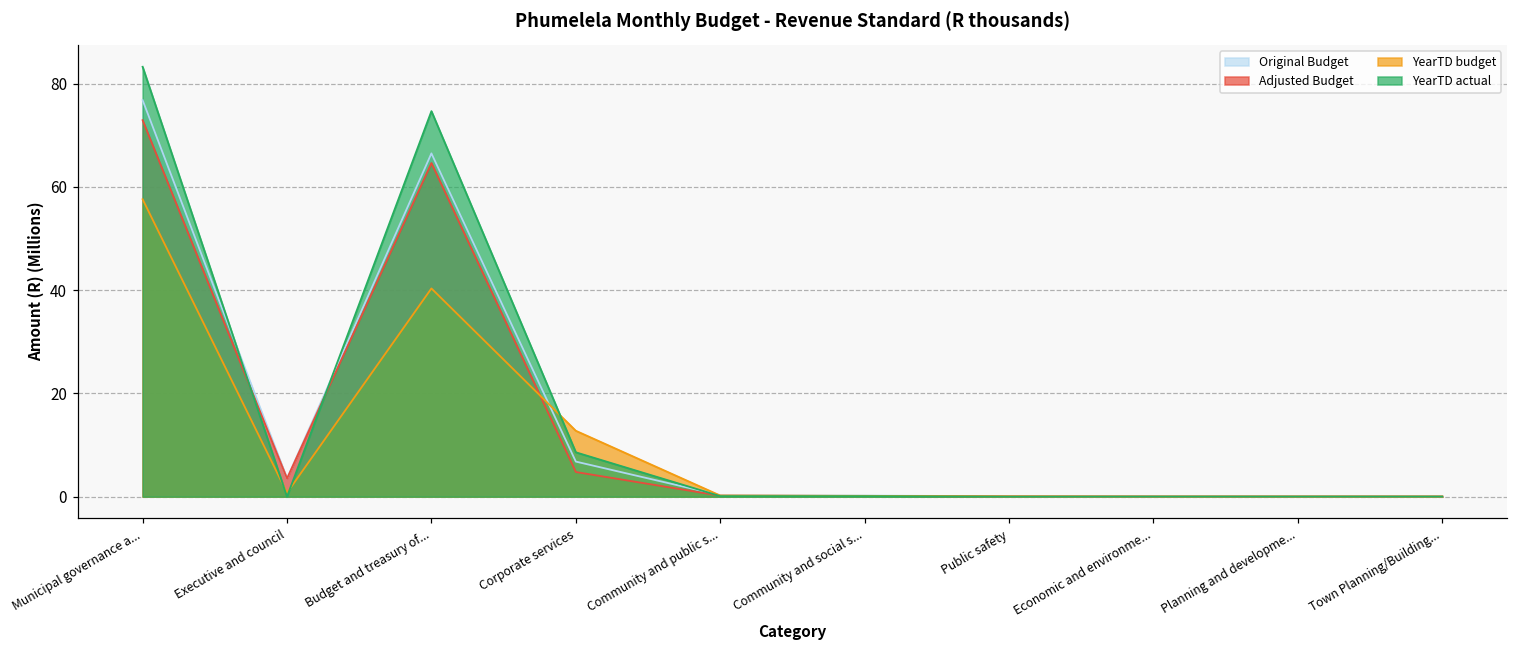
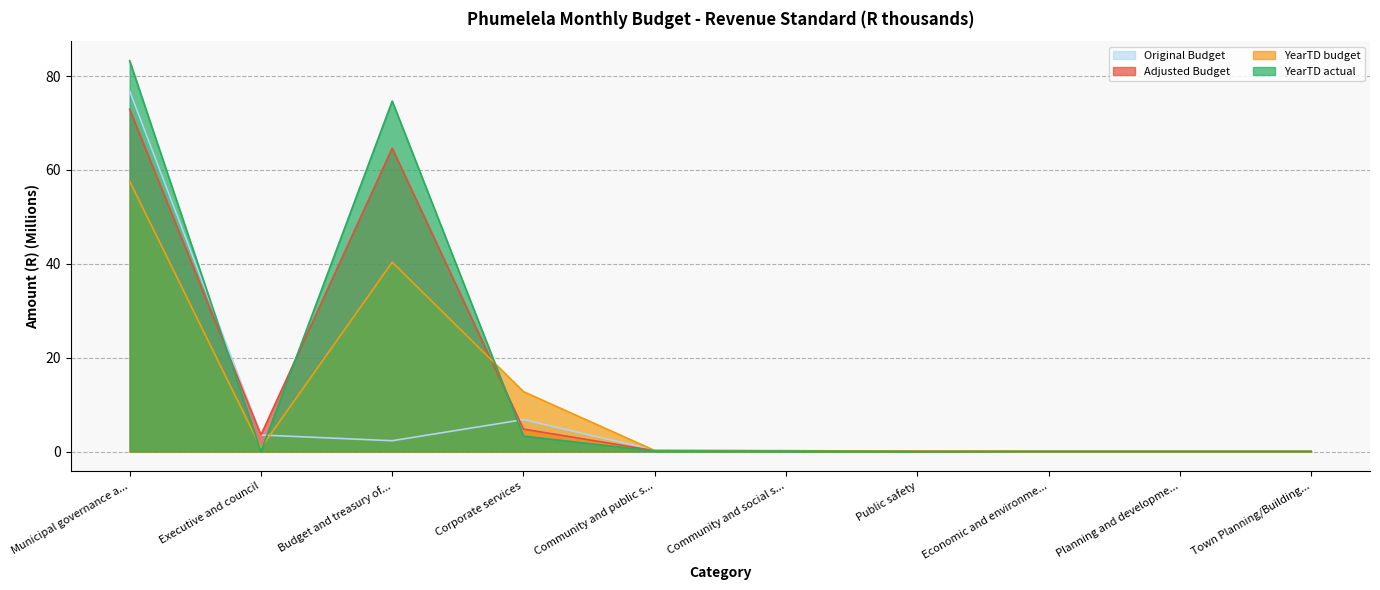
Original Budget, Budget and treasury of...: 66 -> 2
YearTD actual, Corporate services: 9 -> 3
